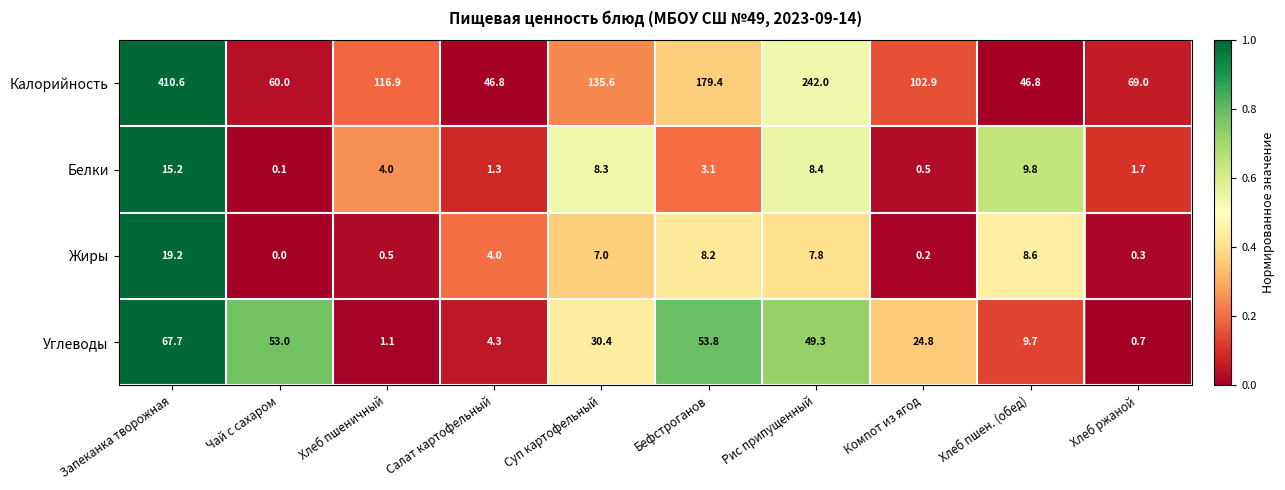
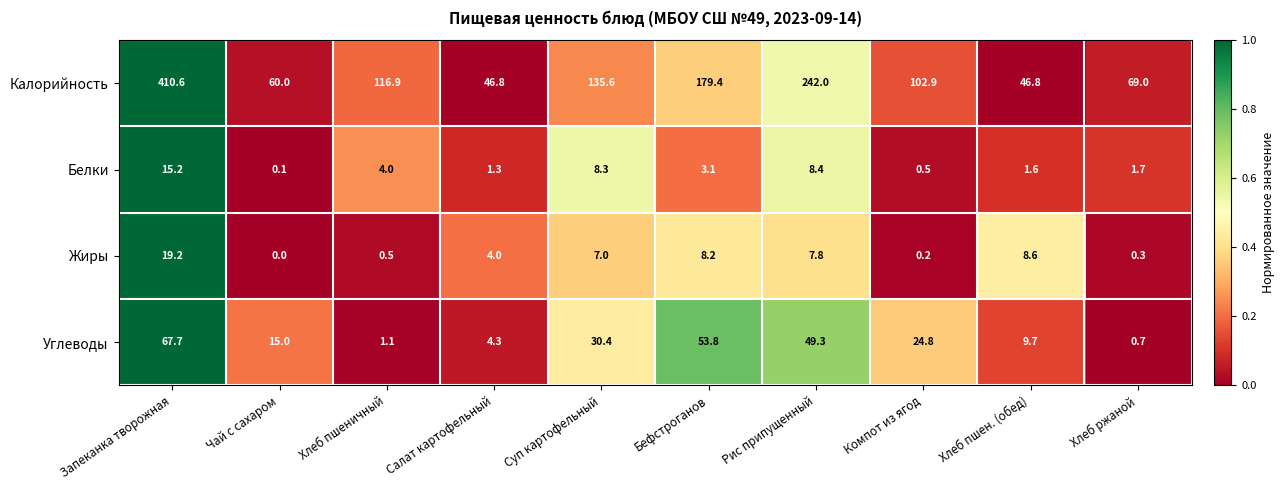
Белки, Хлеб пшен. (обед): 9.8 -> 1.6
Углеводы, Чай с сахаром: 53.0 -> 15.0
